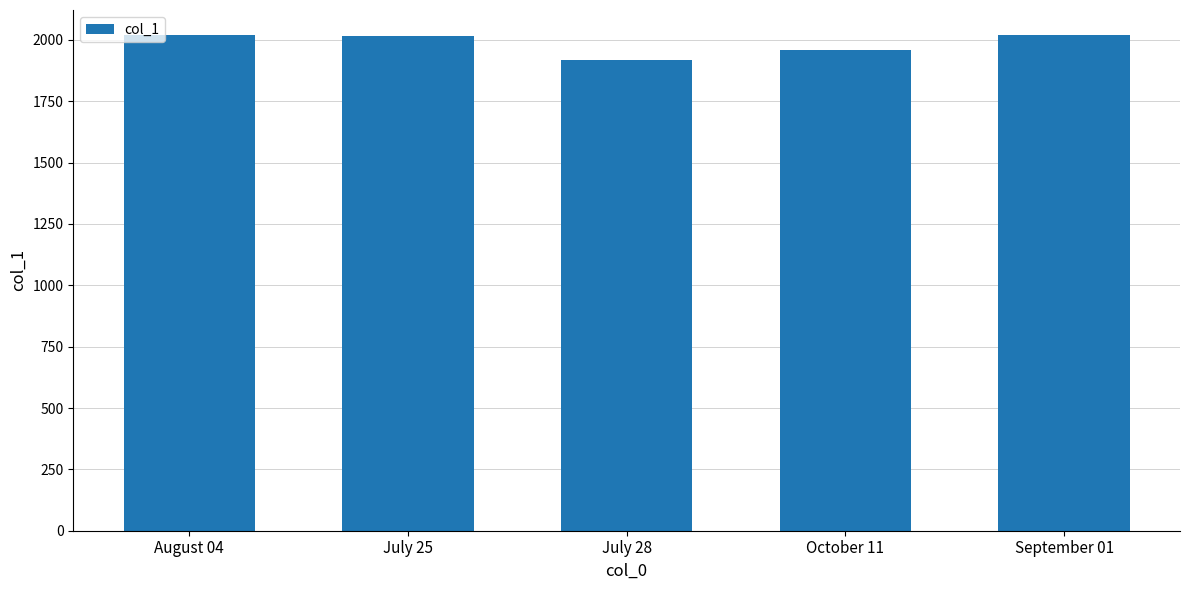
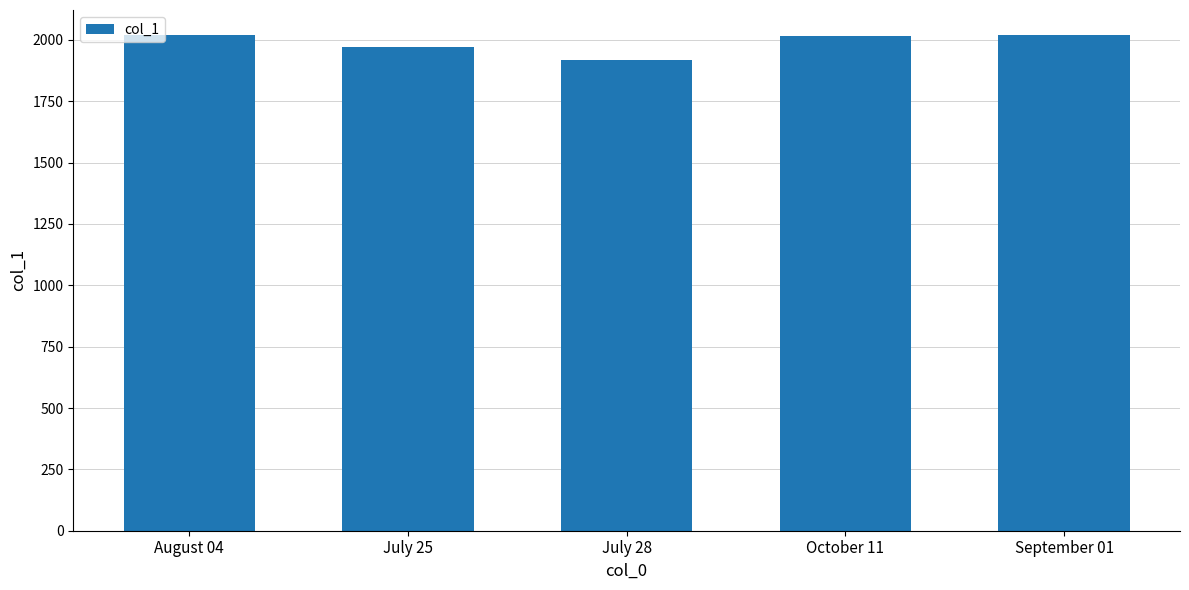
July 25: 2020 -> 1970
October 11: 1960 -> 2020
